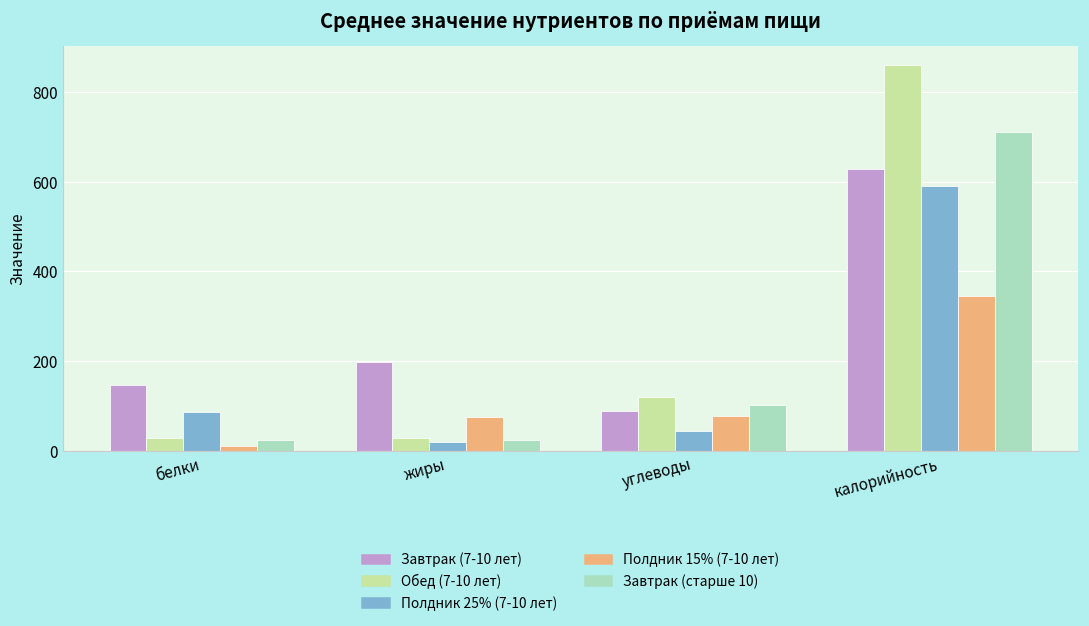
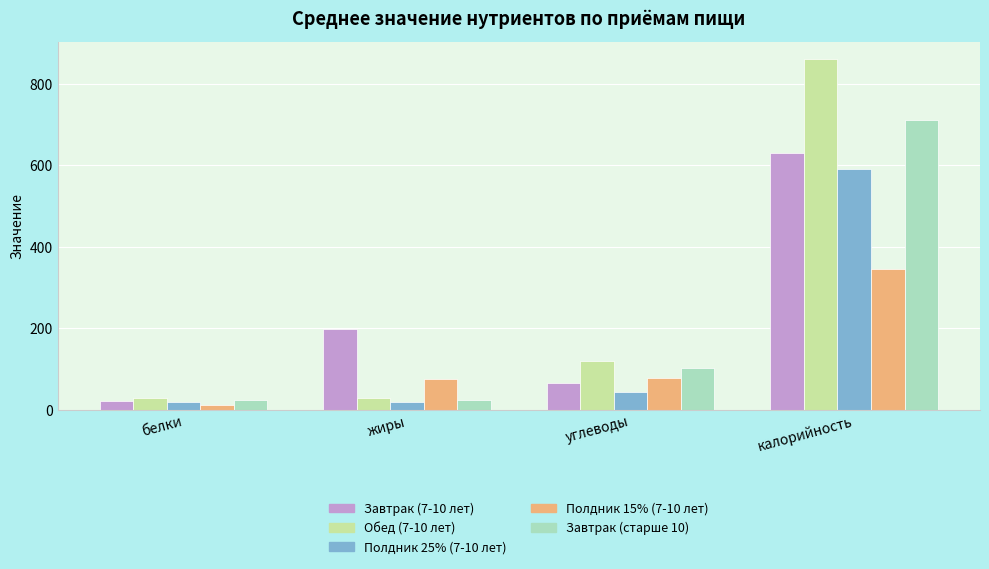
Завтрак (7-10 лет), белки: 150 -> 20
Полдник 25% (7-10 лет), белки: 90 -> 20
Завтрак (7-10 лет), углеводы: 90 -> 70
